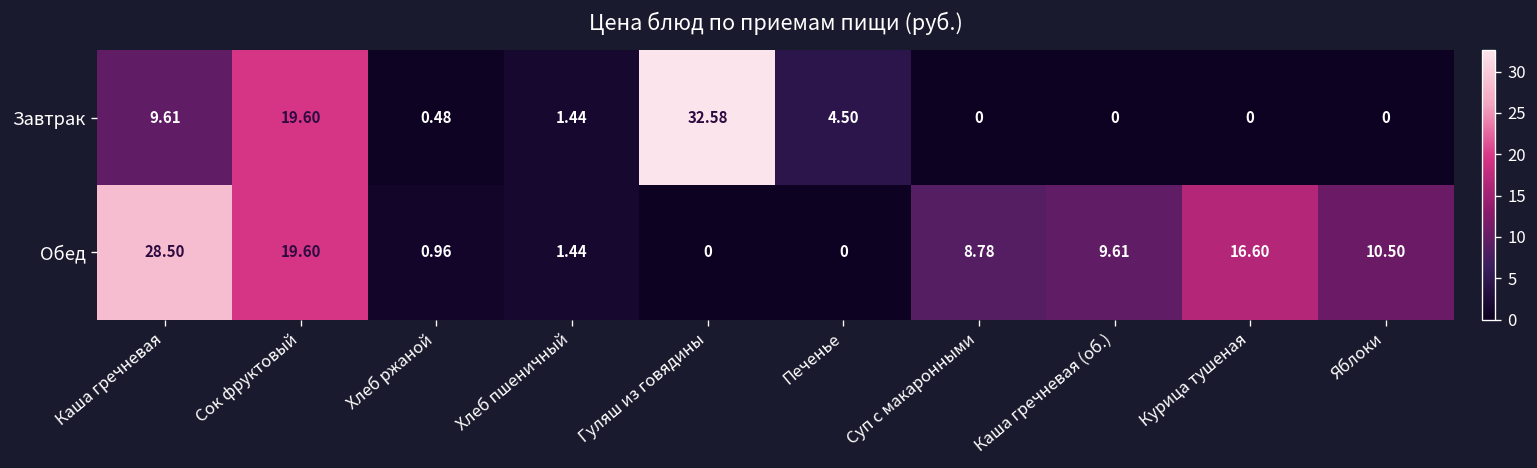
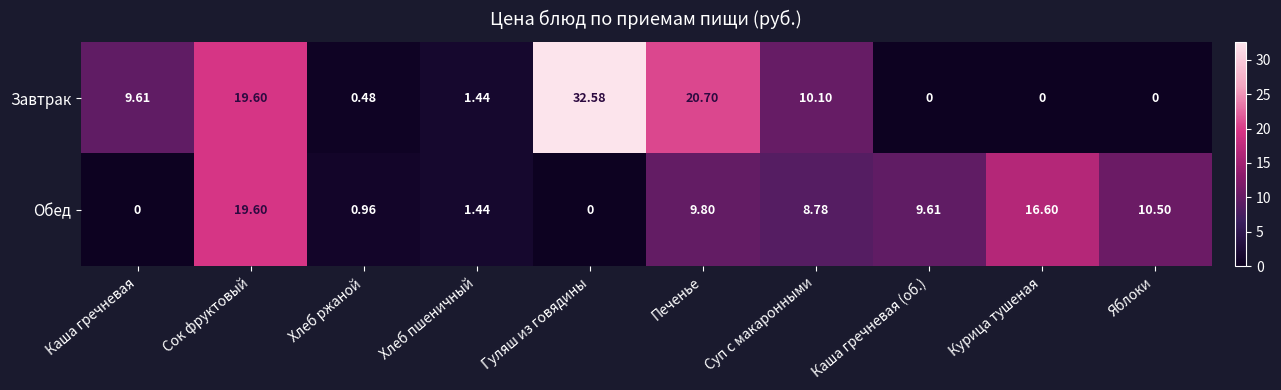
Завтрак, Печенье: 4.50 -> 20.70
Завтрак, Суп с макаронными: 0 -> 10.10
Обед, Каша гречневая: 28.50 -> 0
Обед, Печенье: 0 -> 9.80
